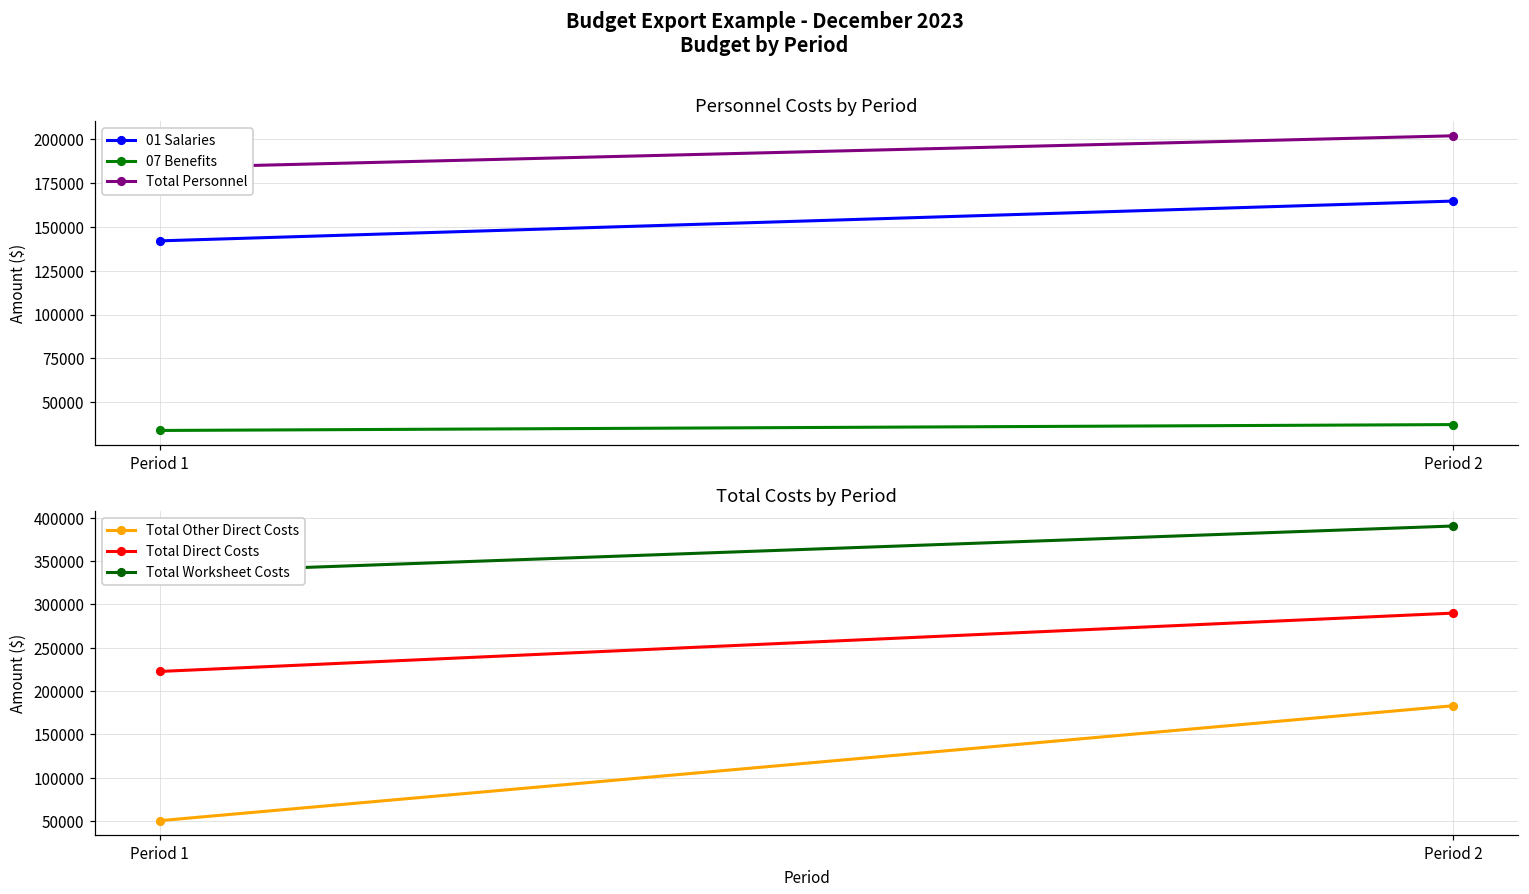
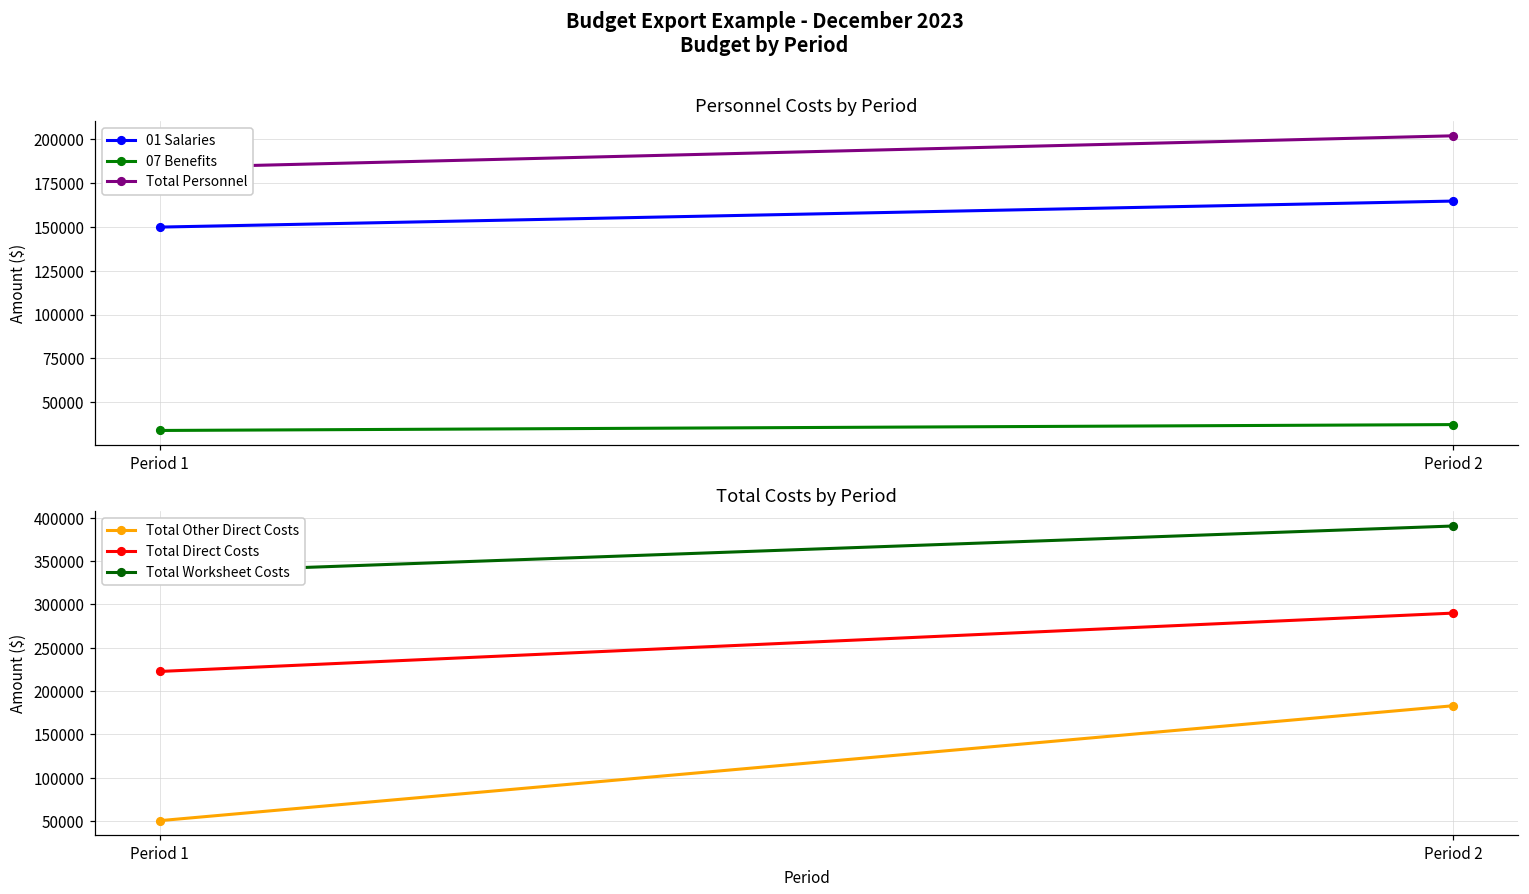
Personnel Costs by Period, 01 Salaries, Period 1: 142000 -> 150000
